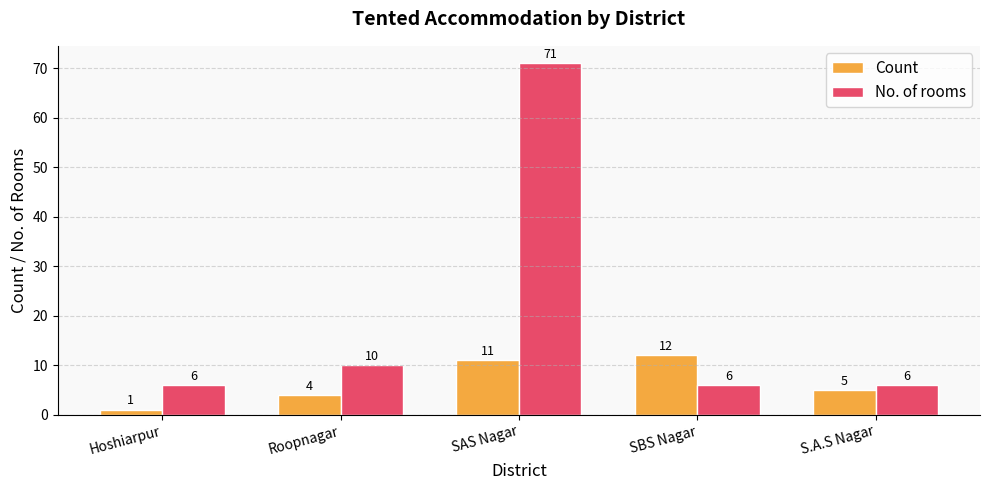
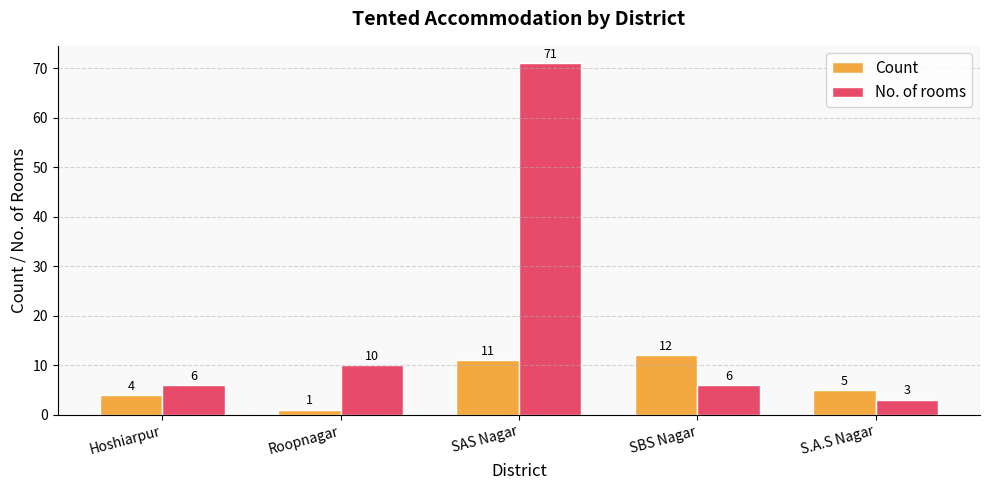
Count, Hoshiarpur: 1 -> 4
Count, Roopnagar: 4 -> 1
No. of rooms, S.A.S Nagar: 6 -> 3
